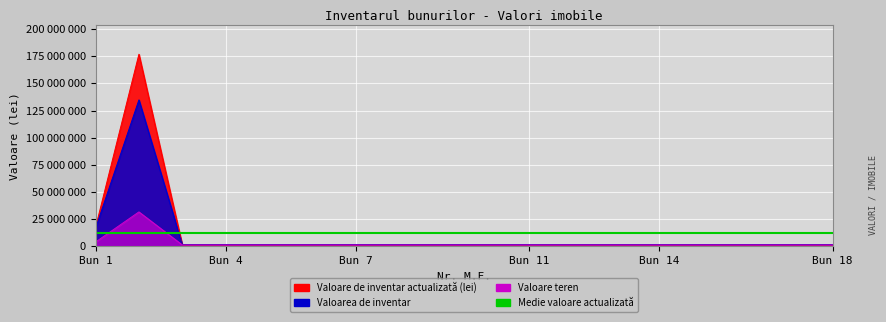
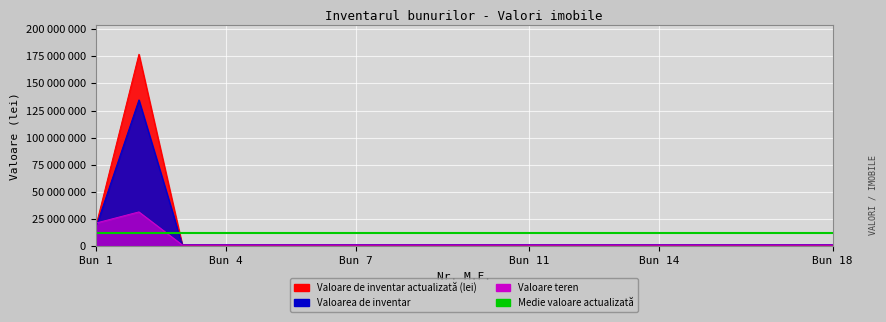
Valoare teren, Bun 1: 4000000 -> 21000000
